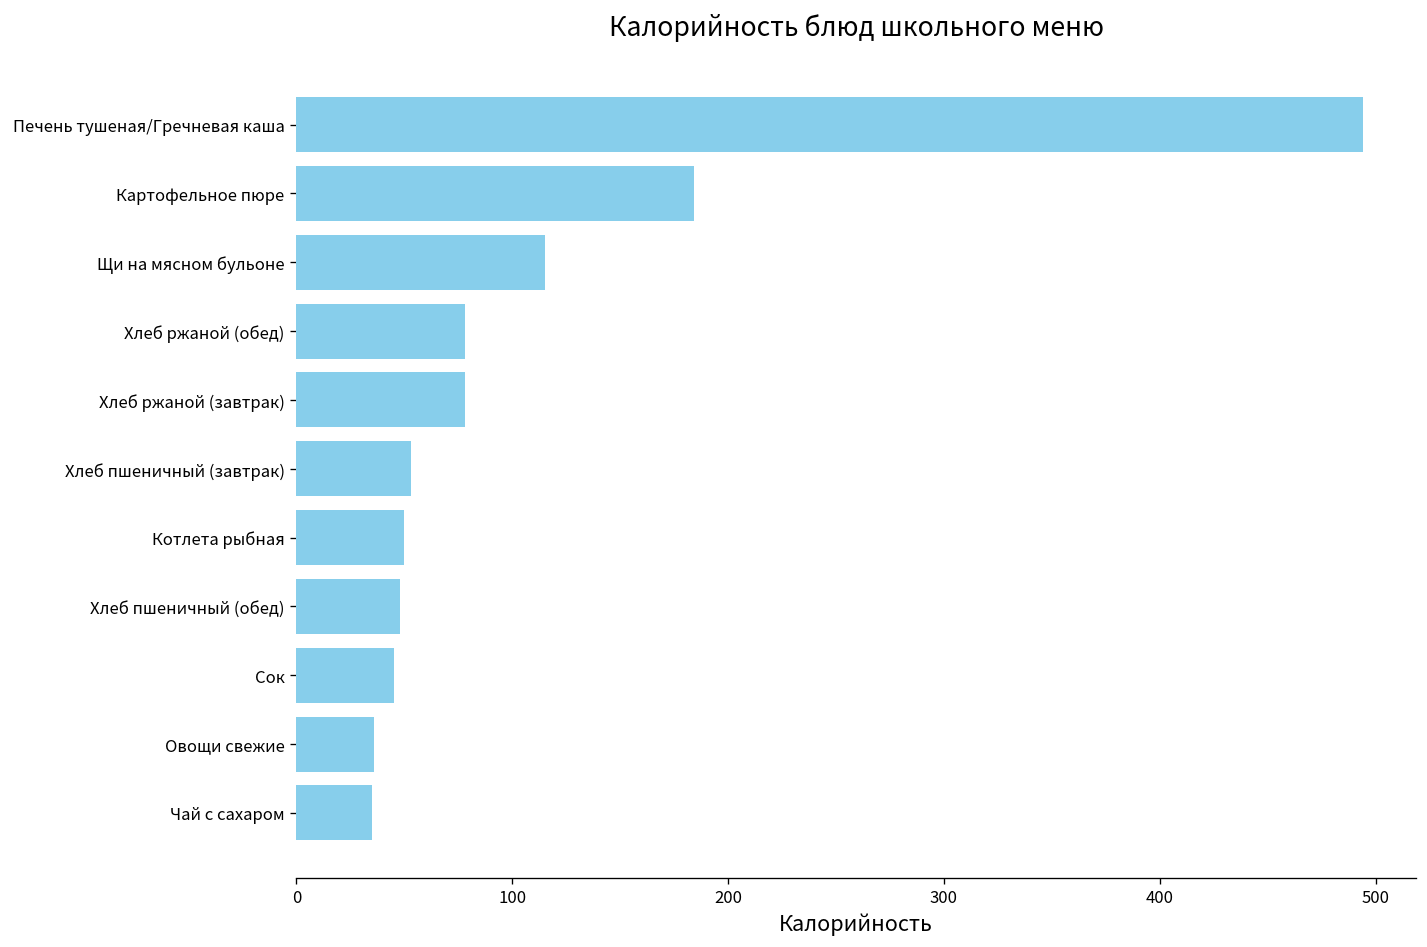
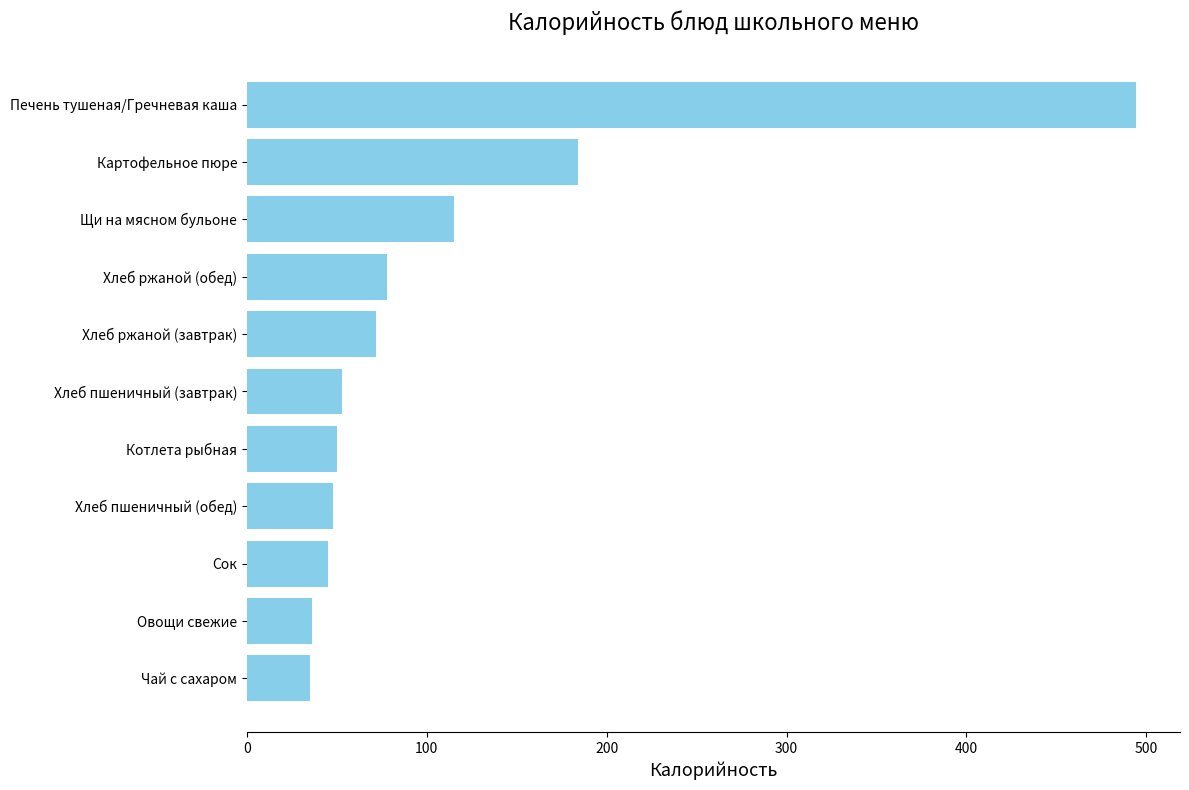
Хлеб ржаной (завтрак): 78 -> 72
